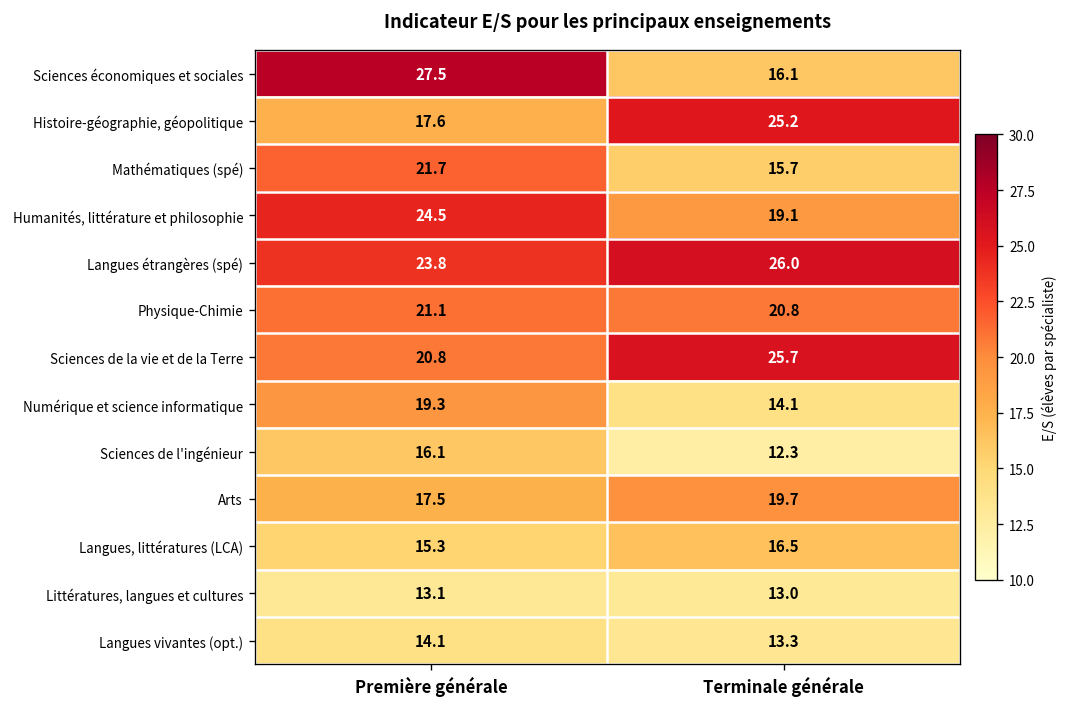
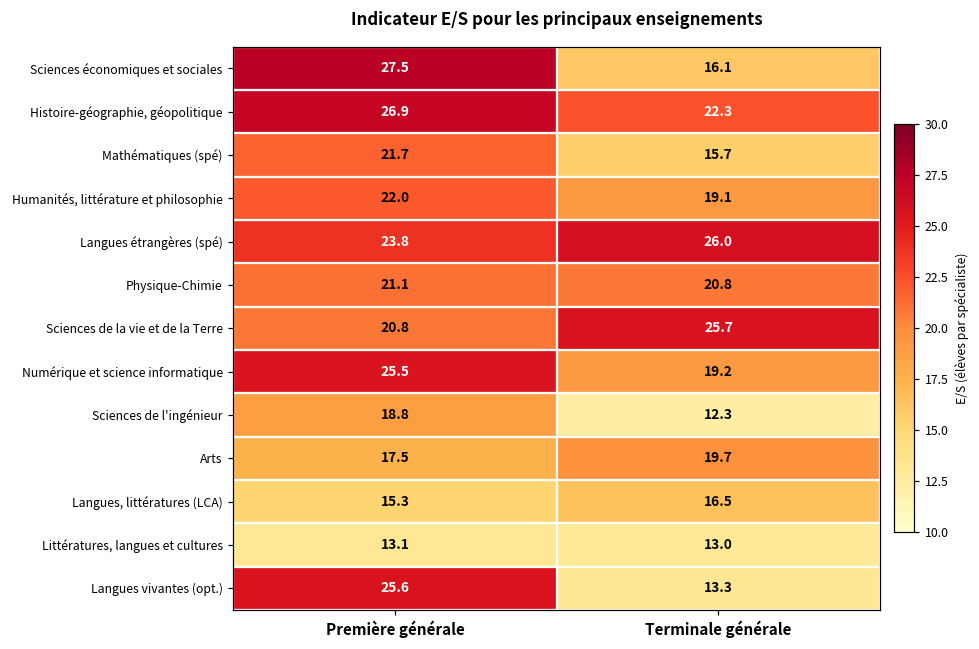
Histoire-géographie, géopolitique, Première générale: 17.6 -> 26.9
Histoire-géographie, géopolitique, Terminale générale: 25.2 -> 22.3
Humanités, littérature et philosophie, Première générale: 24.5 -> 22.0
Numérique et science informatique, Première générale: 19.3 -> 25.5
Numérique et science informatique, Terminale générale: 14.1 -> 19.2
Sciences de l'ingénieur, Première générale: 16.1 -> 18.8
Langues vivantes (opt.), Première générale: 14.1 -> 25.6
